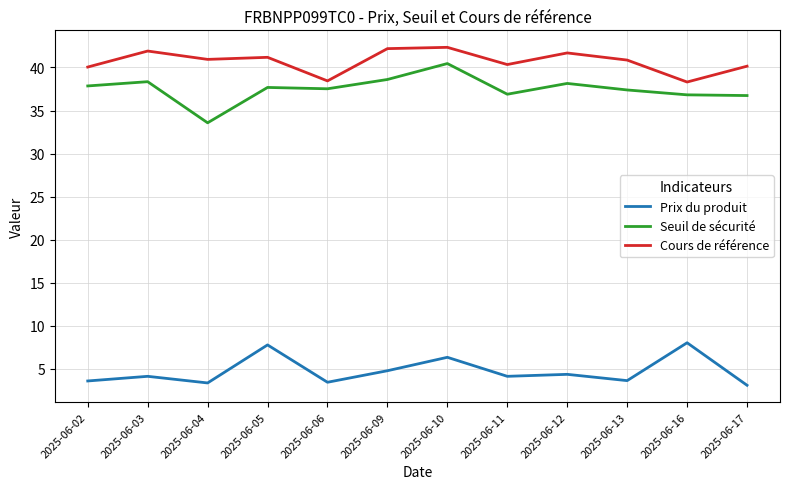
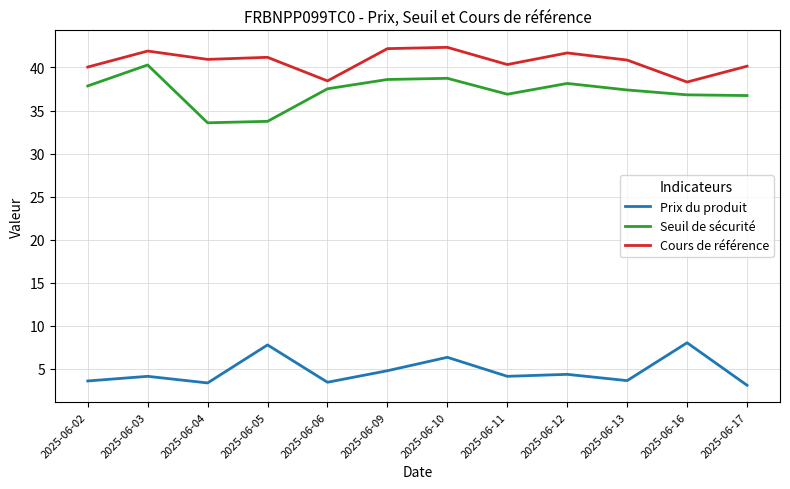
Seuil de sécurité, 2025-06-03: 38 -> 40
Seuil de sécurité, 2025-06-05: 38 -> 34
Seuil de sécurité, 2025-06-10: 40 -> 39
